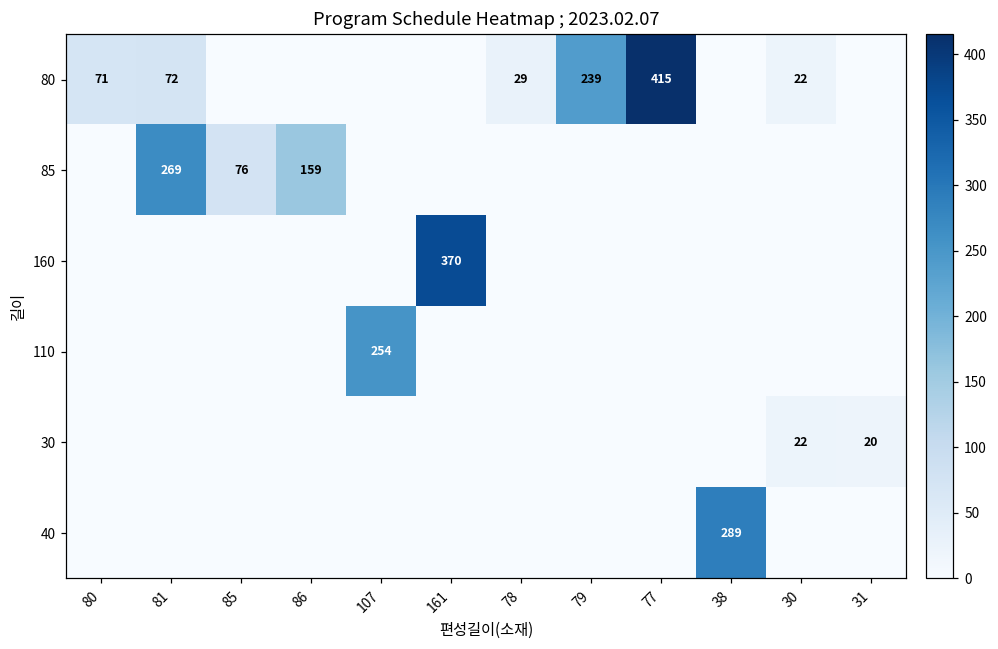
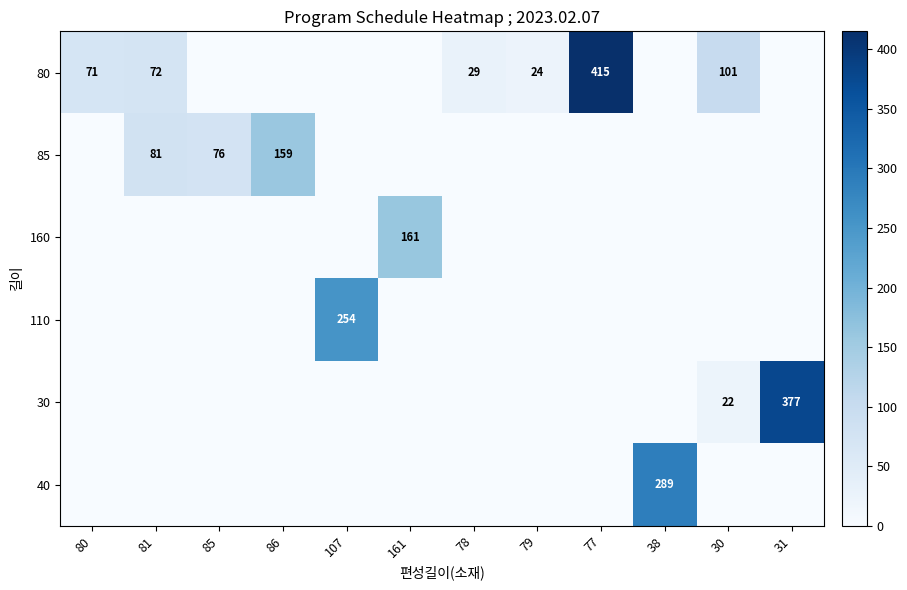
80, 79: 239 -> 24
80, 30: 22 -> 101
85, 81: 269 -> 81
160, 161: 370 -> 161
30, 31: 20 -> 377
